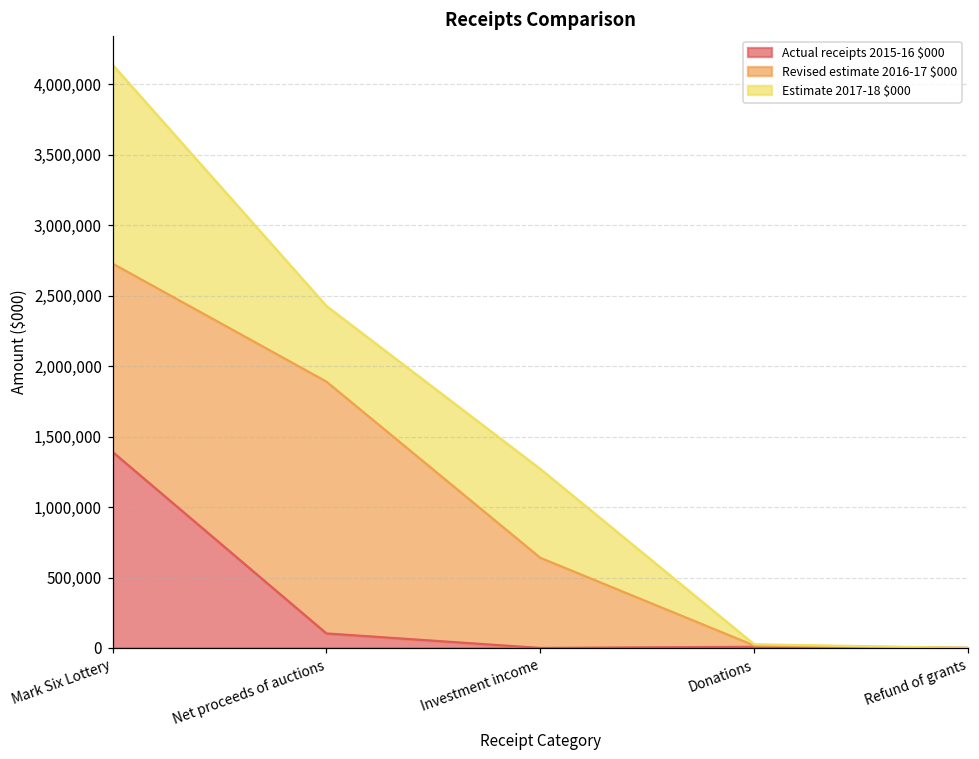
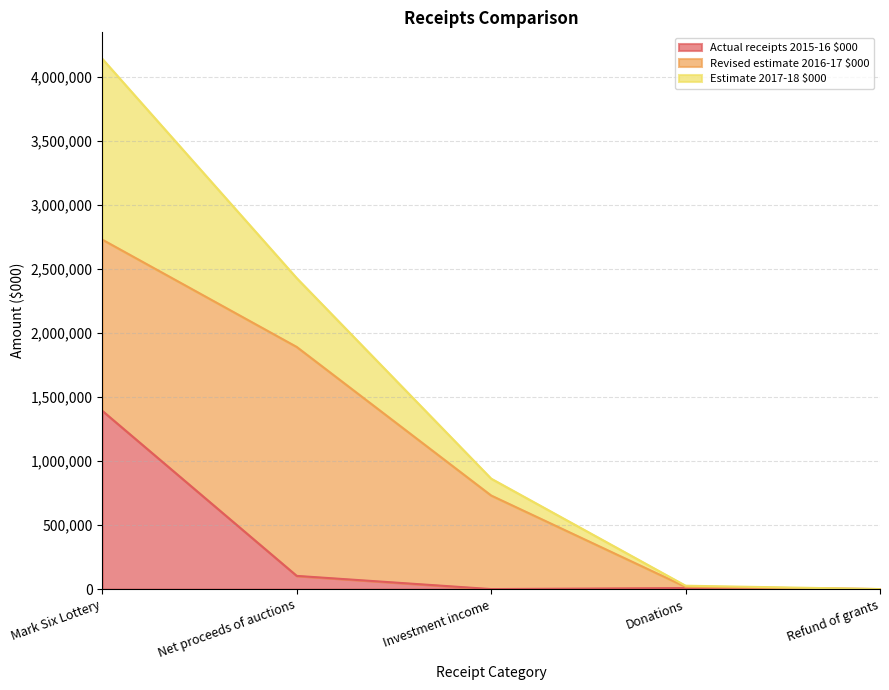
Revised estimate 2016-17 $000, Investment income: 640,000 -> 730,000
Estimate 2017-18 $000, Investment income: 630,000 -> 130,000
